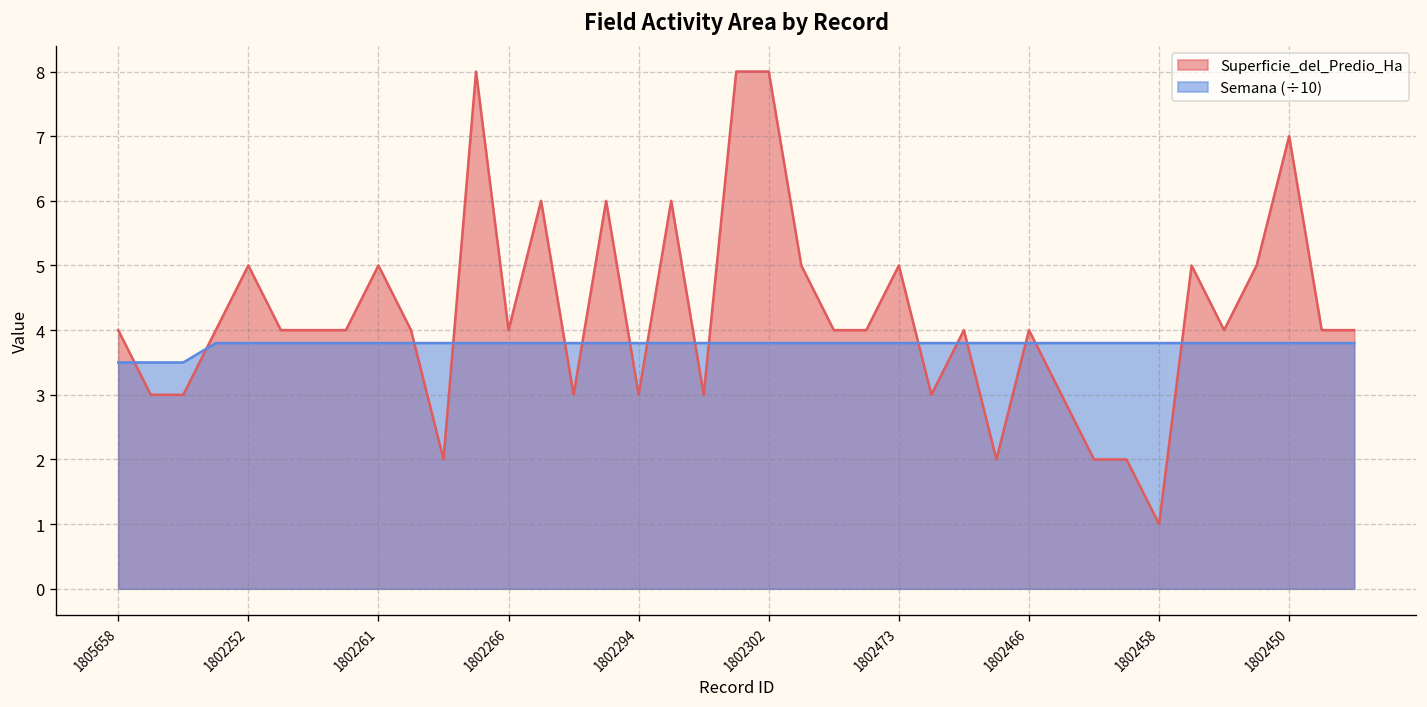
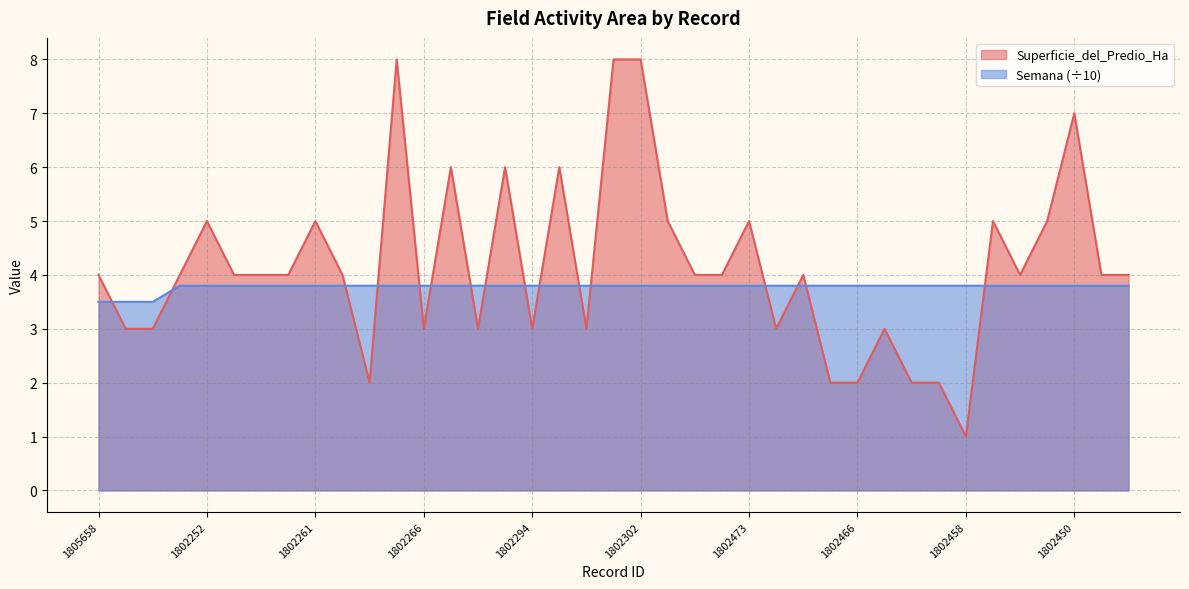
Superficie_del_Predio_Ha, 1802266: 4 -> 3
Superficie_del_Predio_Ha, 1802466: 4 -> 2
